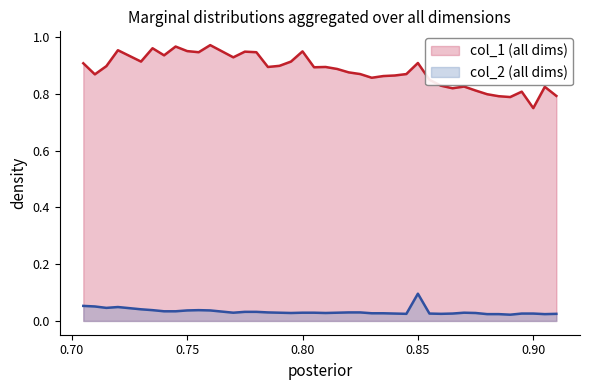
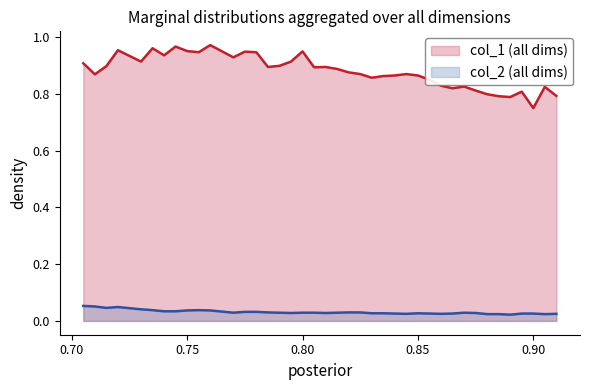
col_1 (all dims), 0.85: 0.91 -> 0.87
col_2 (all dims), 0.85: 0.10 -> 0.03
